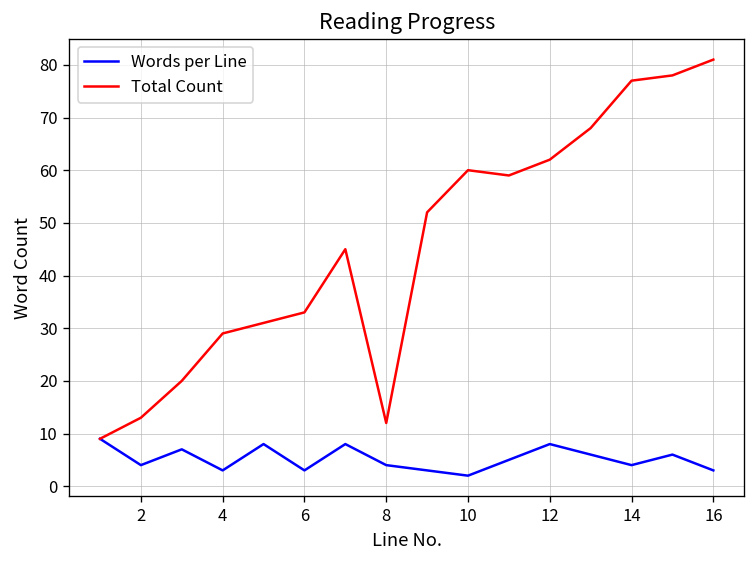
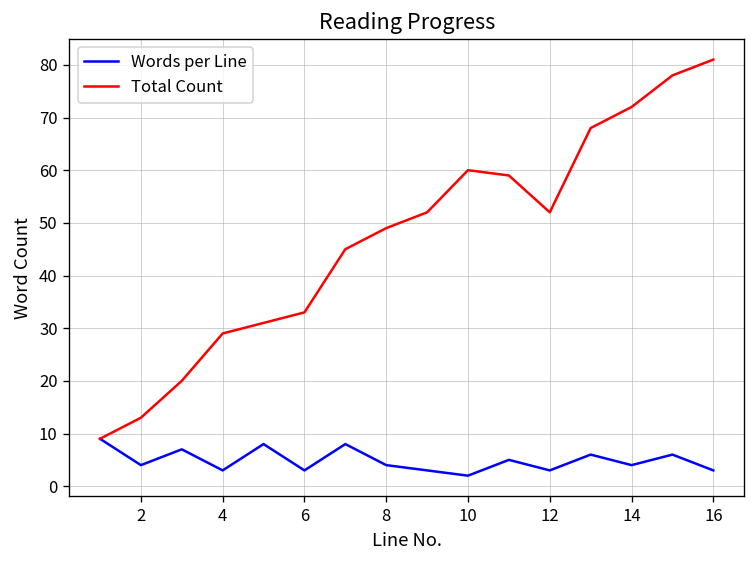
Total Count, 8: 12 -> 49
Words per Line, 12: 8 -> 3
Total Count, 12: 62 -> 52
Total Count, 14: 77 -> 72
